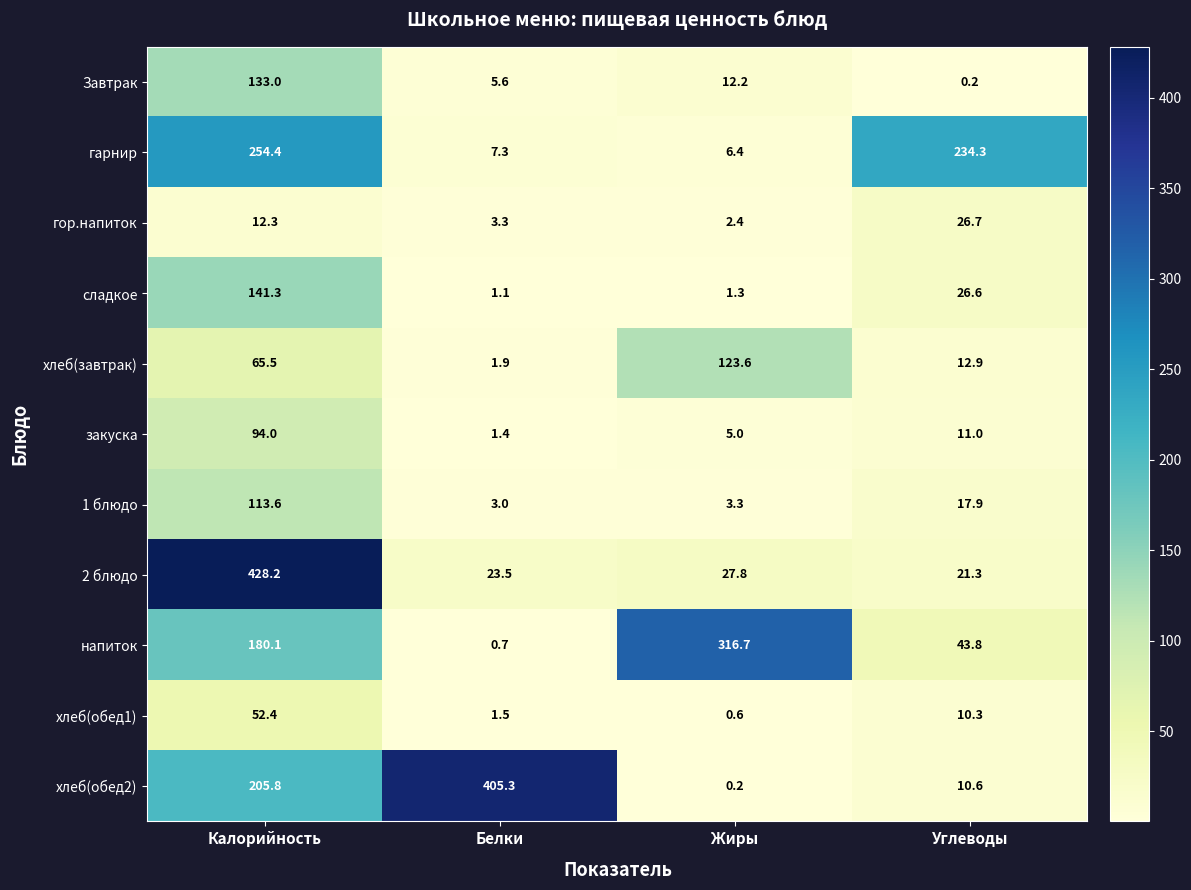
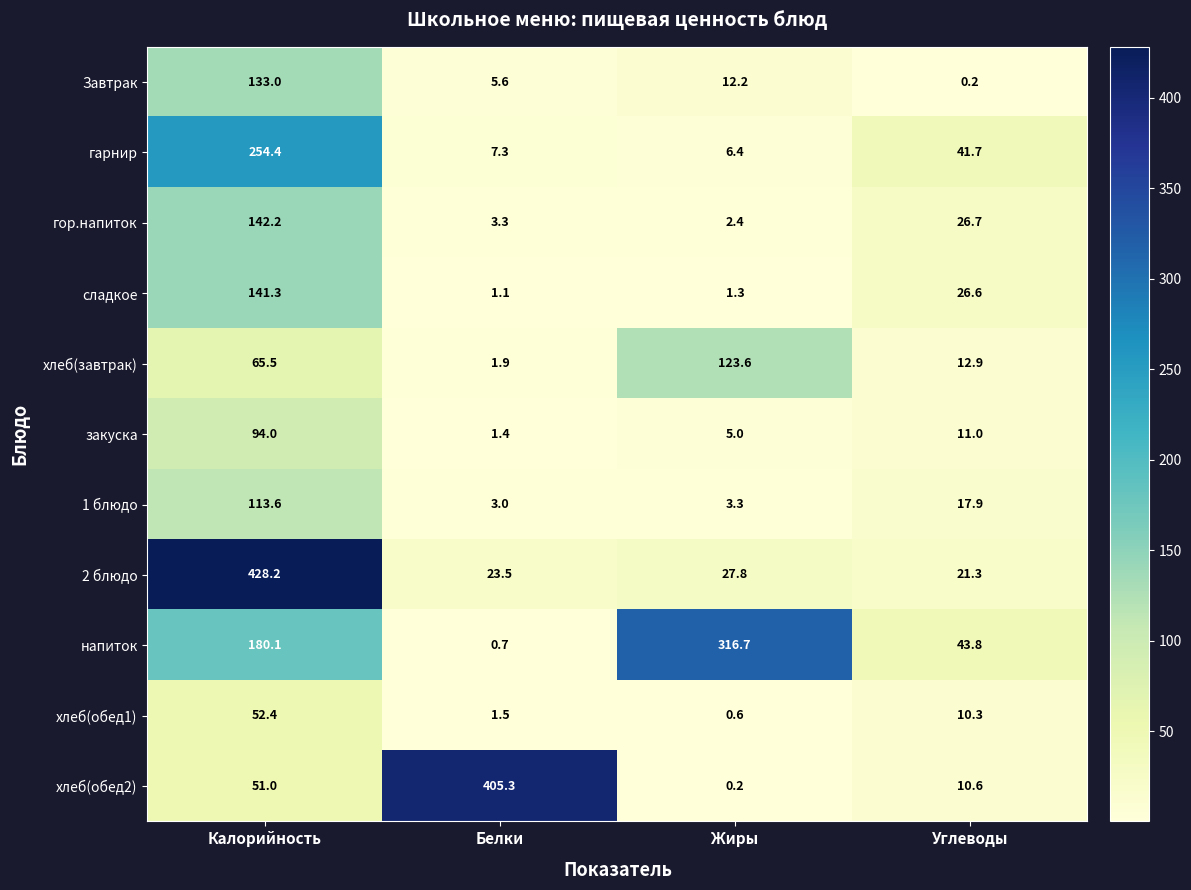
гарнир, Углеводы: 234.3 -> 41.7
гор.напиток, Калорийность: 12.3 -> 142.2
хлеб(обед2), Калорийность: 205.8 -> 51.0
